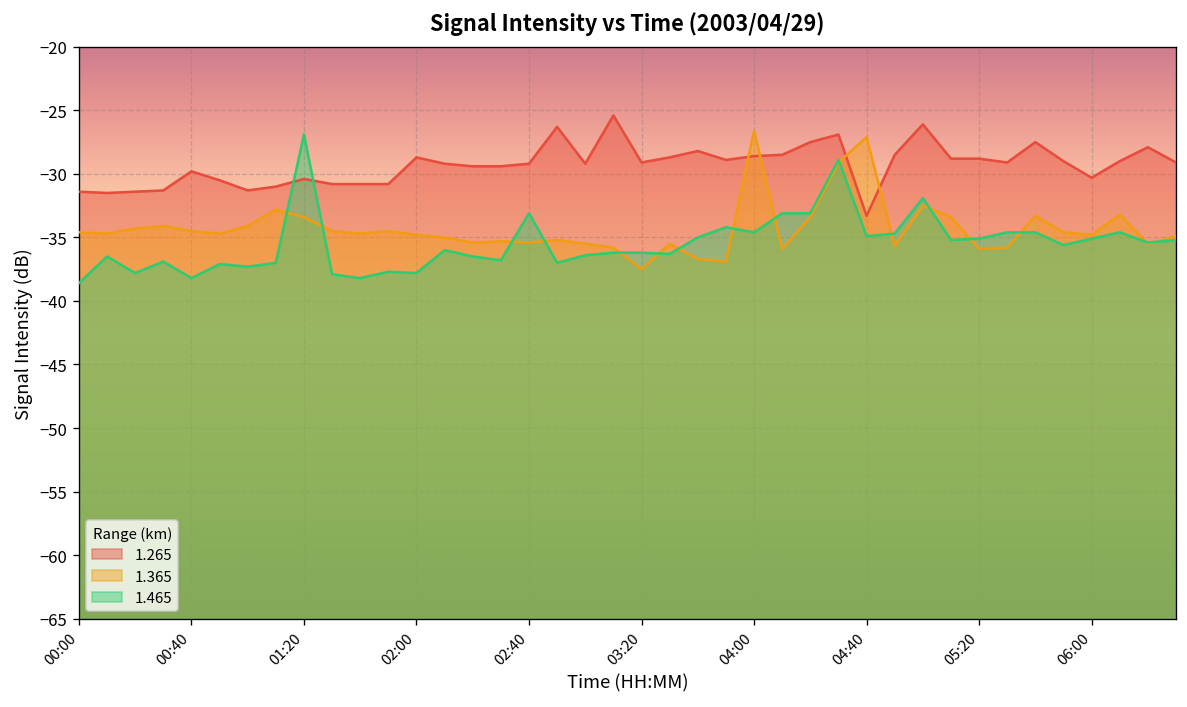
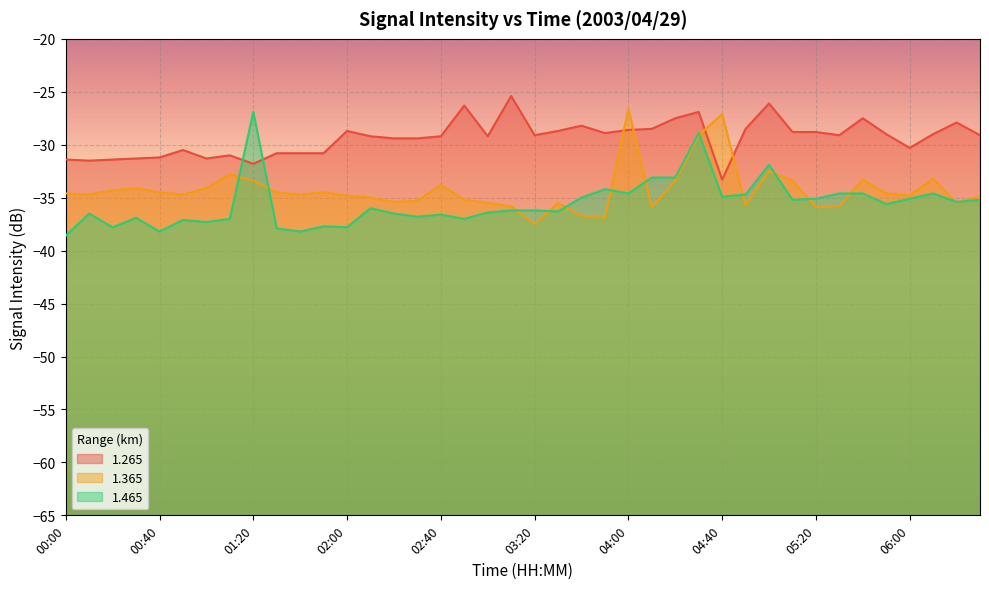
1.265, 00:40: -29.8 -> -31.2
1.265, 01:20: -30.4 -> -31.8
1.365, 02:40: -35.4 -> -33.8
1.465, 02:40: -33.1 -> -36.6
